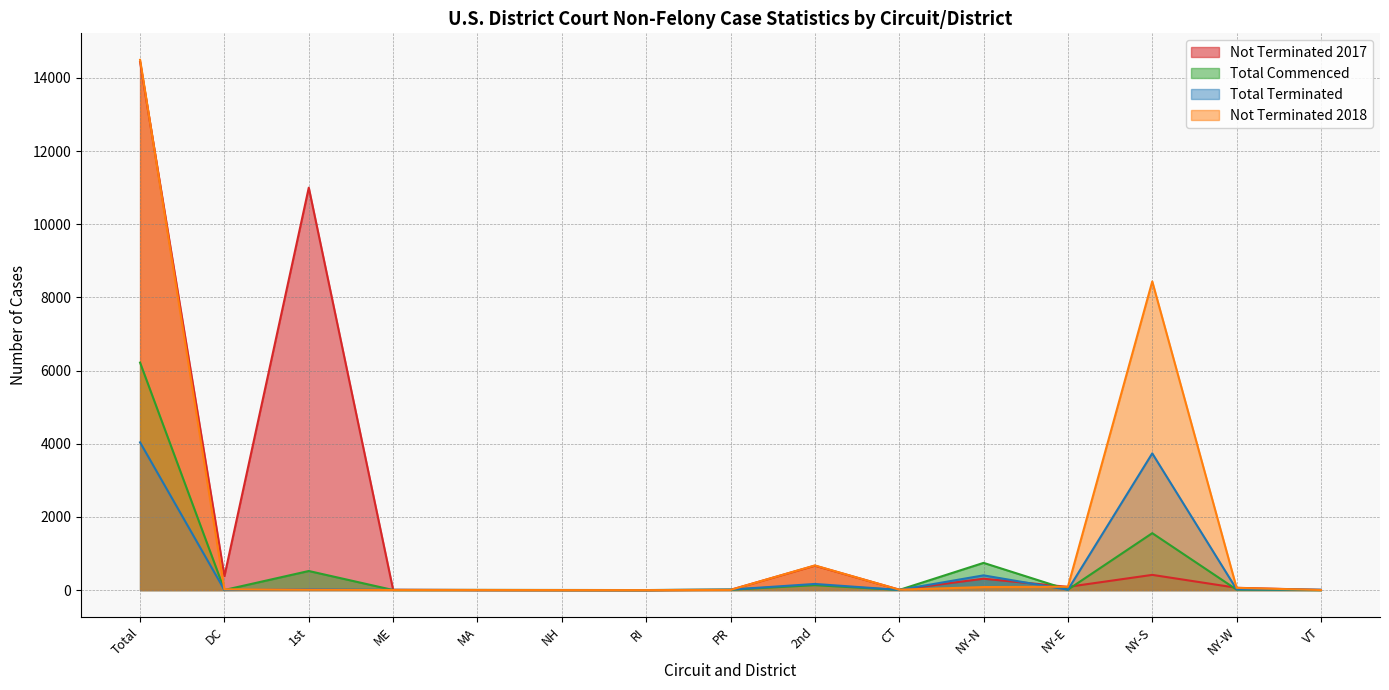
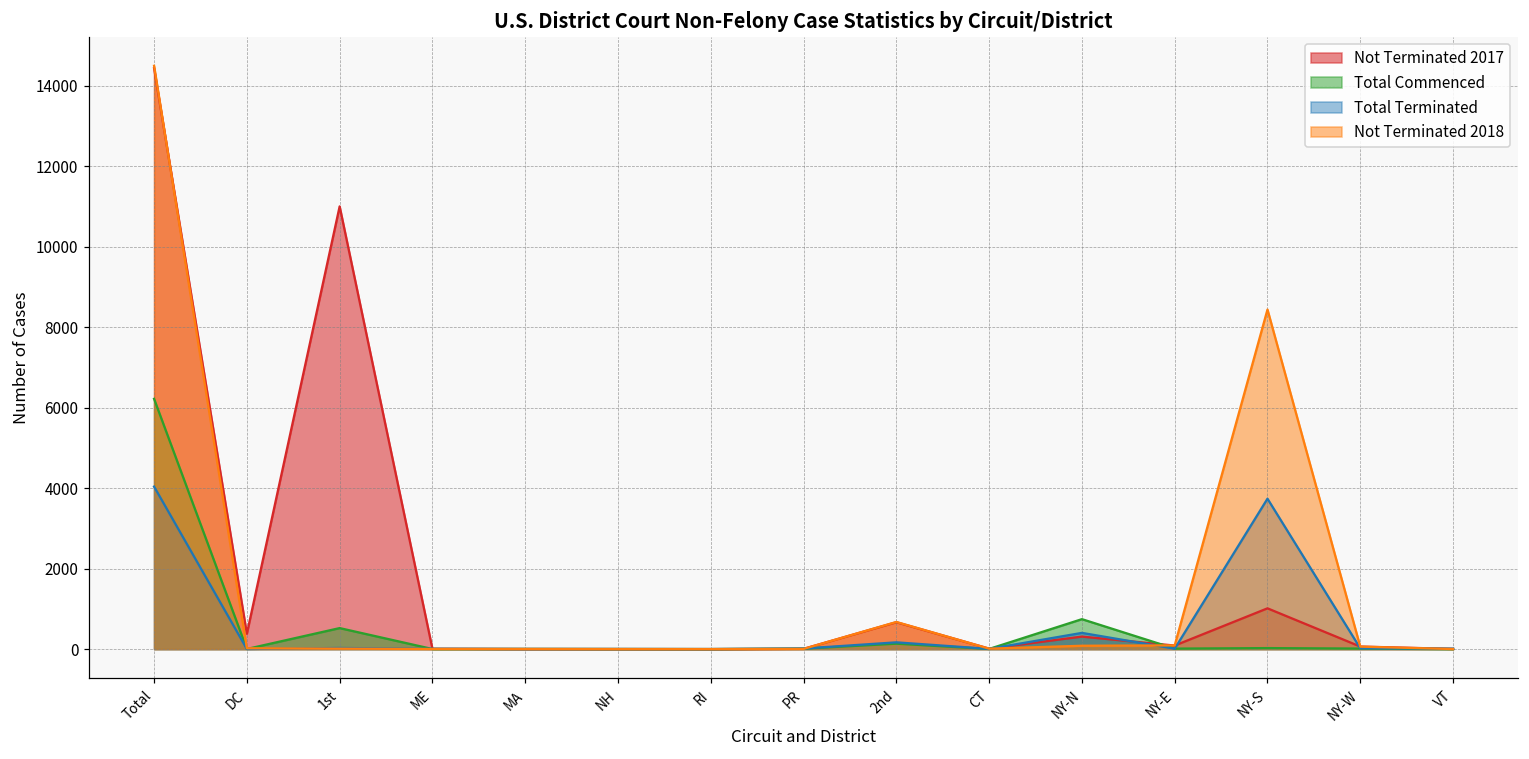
Not Terminated 2017, NY-S: 400 -> 1000
Total Commenced, NY-S: 1600 -> 0
